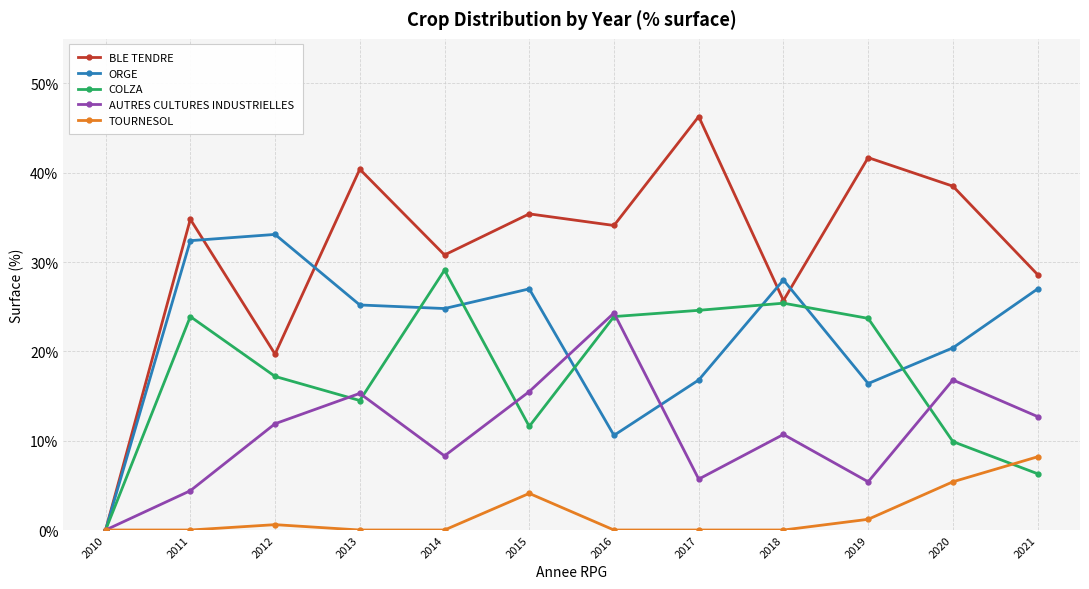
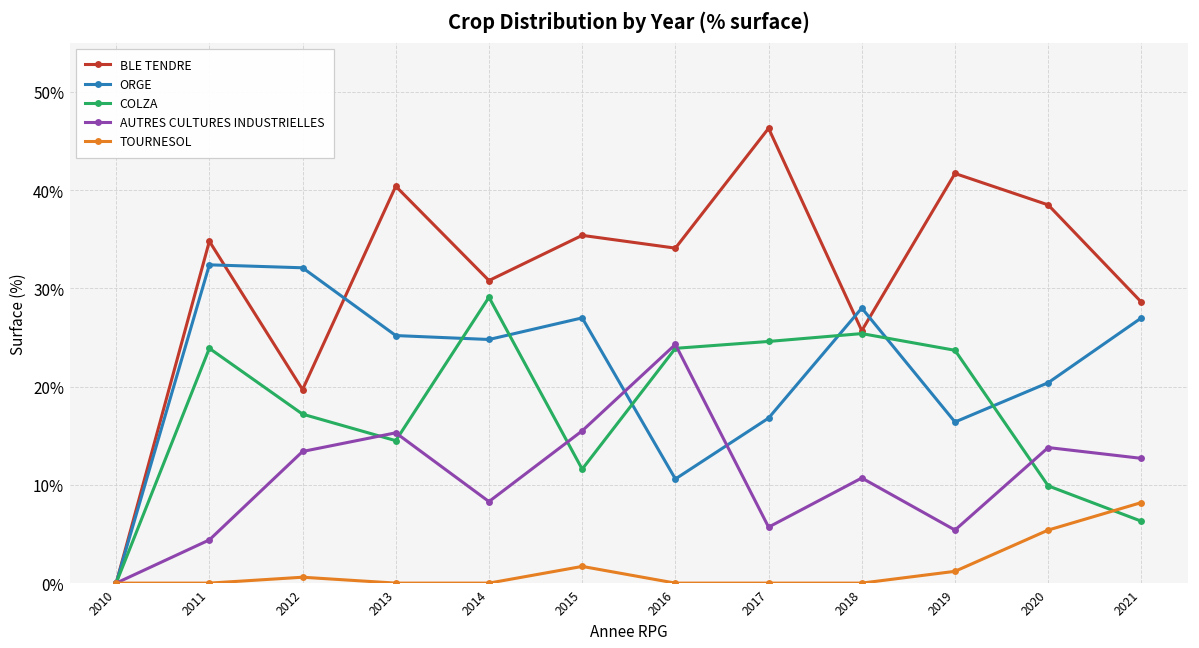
ORGE, 2012: 33% -> 32%
AUTRES CULTURES INDUSTRIELLES, 2012: 12% -> 13%
TOURNESOL, 2015: 4% -> 2%
AUTRES CULTURES INDUSTRIELLES, 2020: 17% -> 14%
